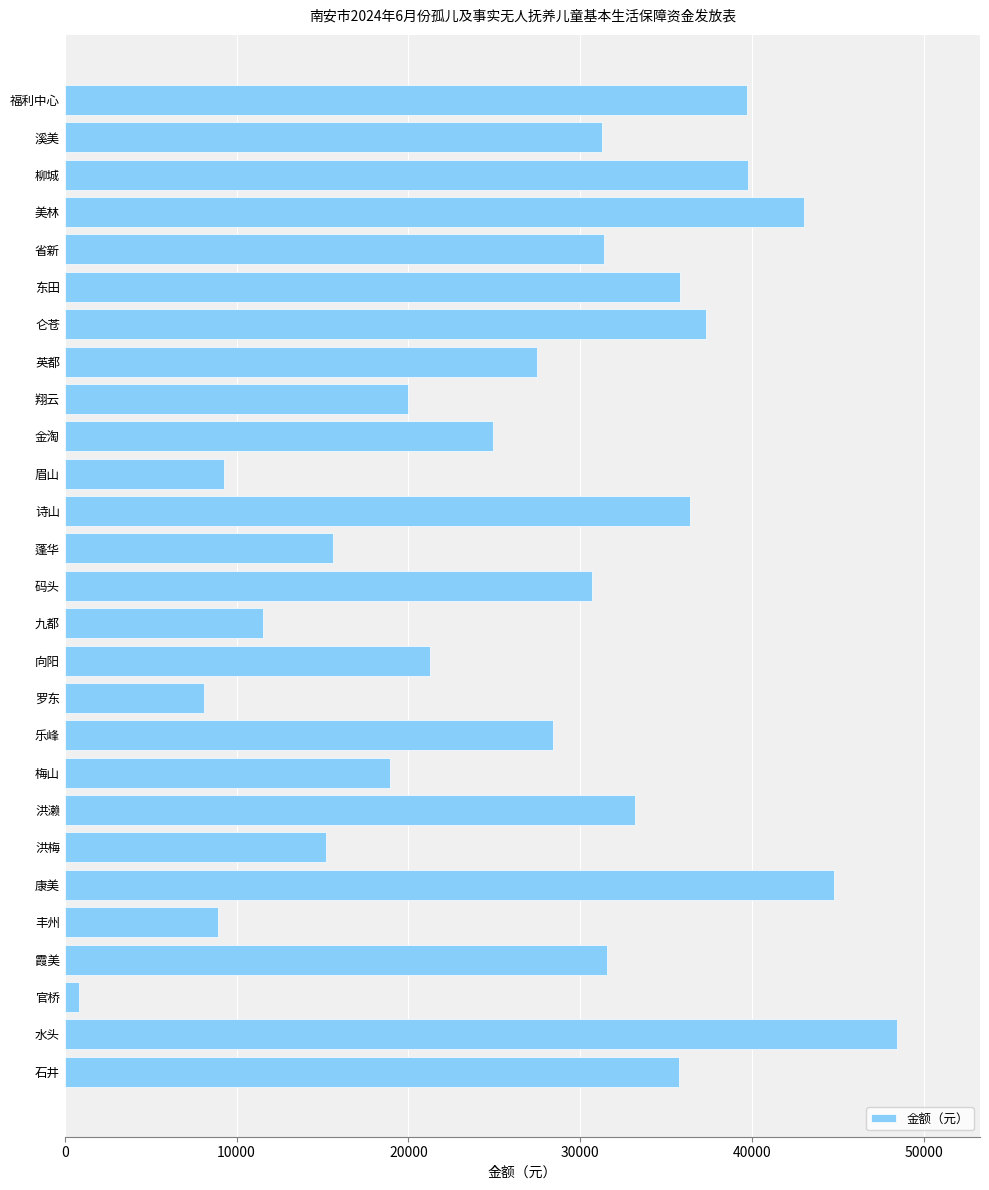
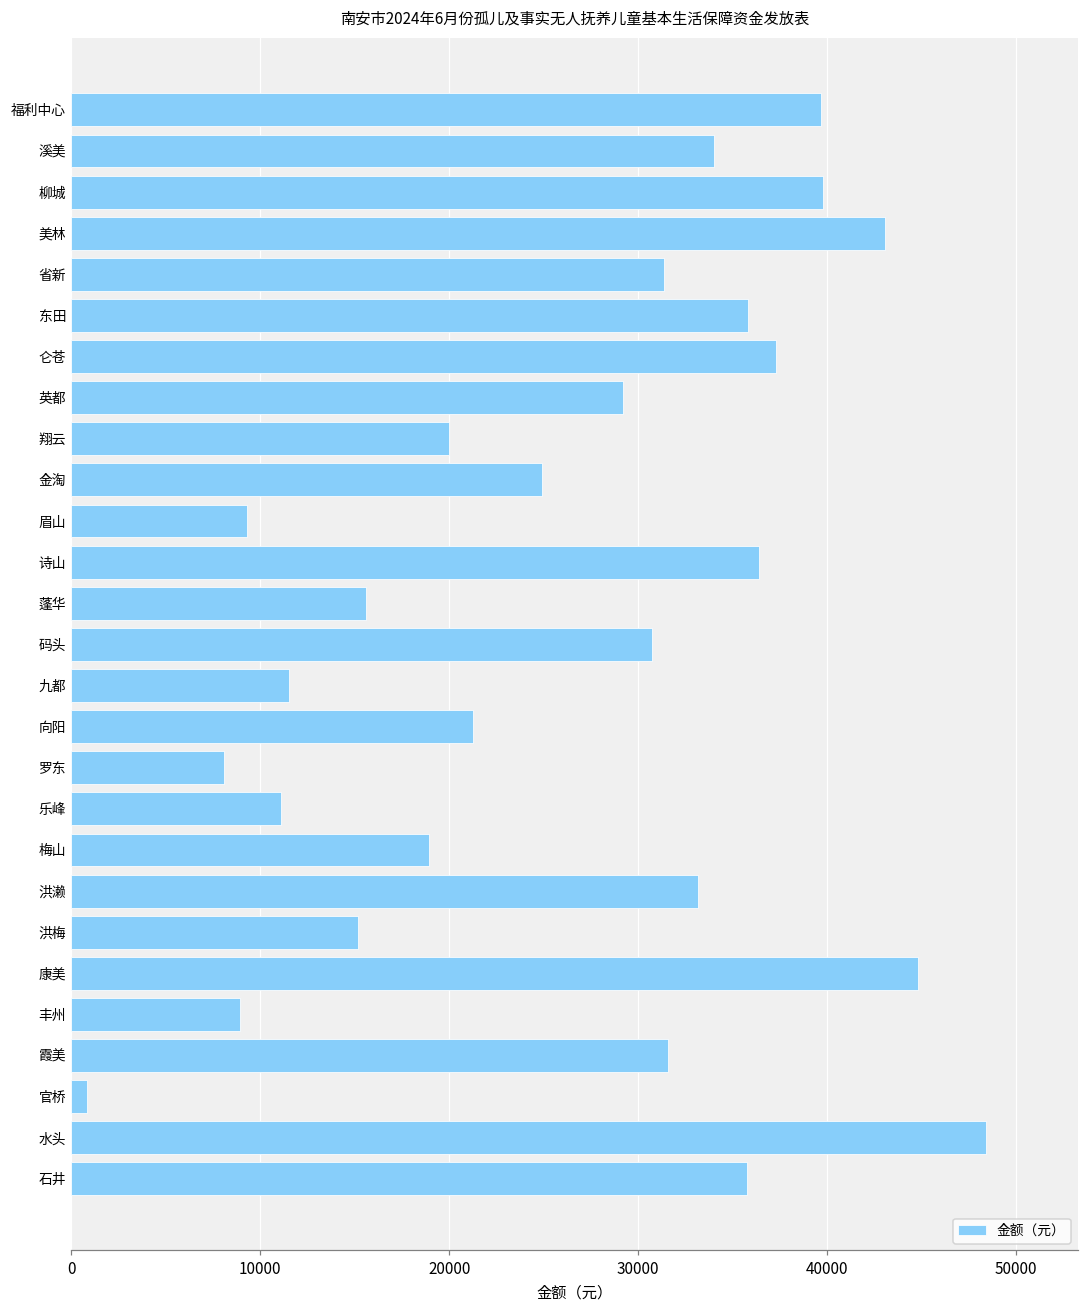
溪美: 31300 -> 34000
英都: 27500 -> 29200
乐峰: 28400 -> 11100
